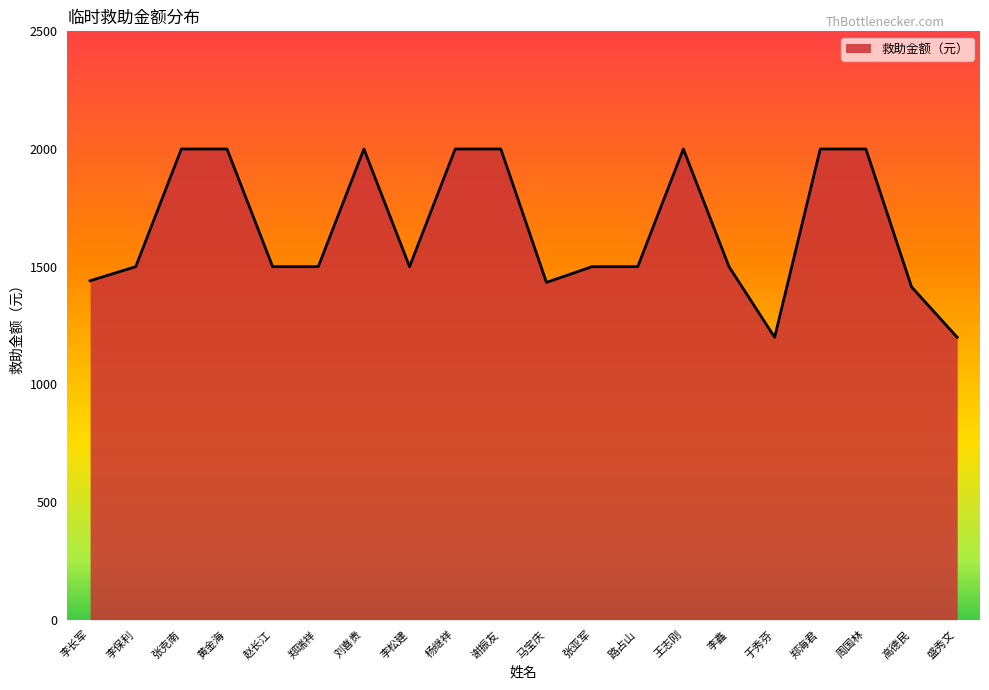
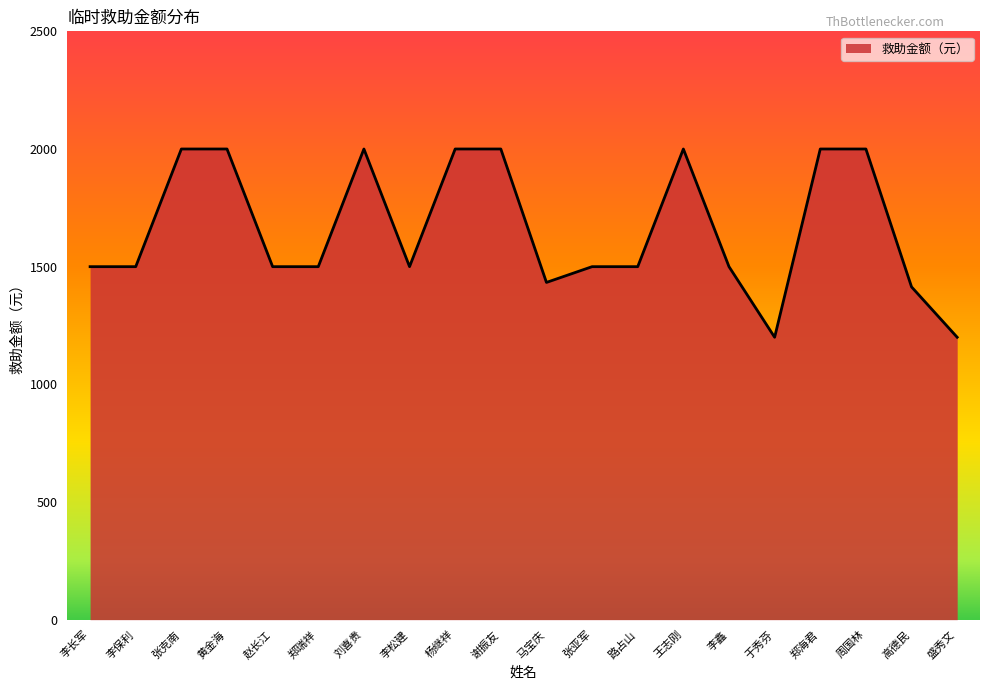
李长军: 1440 -> 1500
